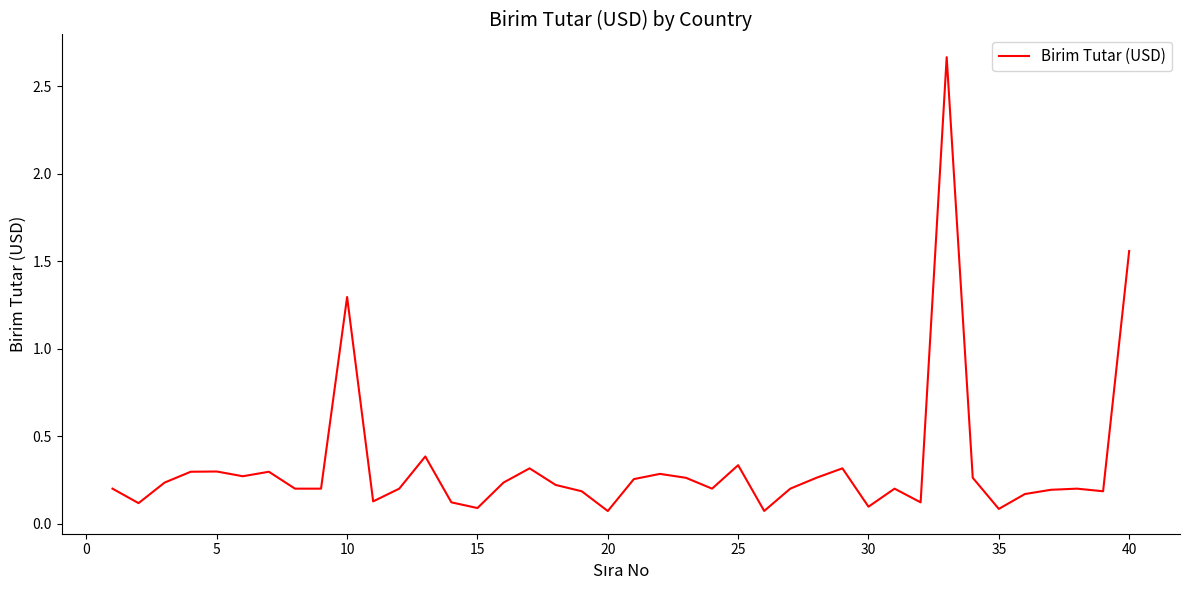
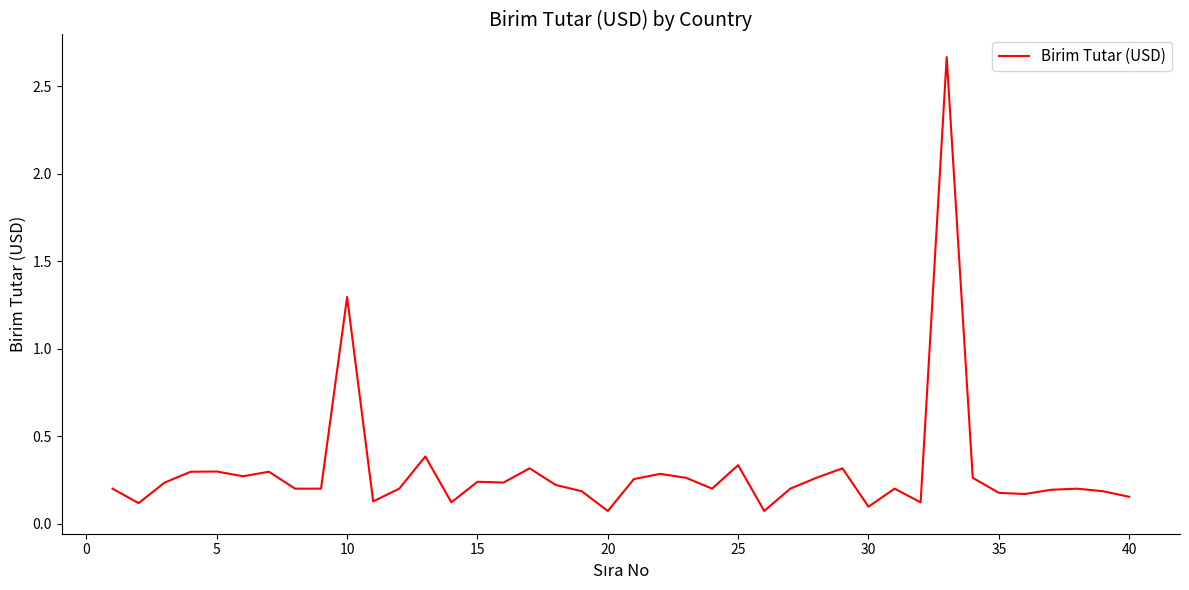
15: 0.09 -> 0.24
35: 0.08 -> 0.18
40: 1.56 -> 0.15
